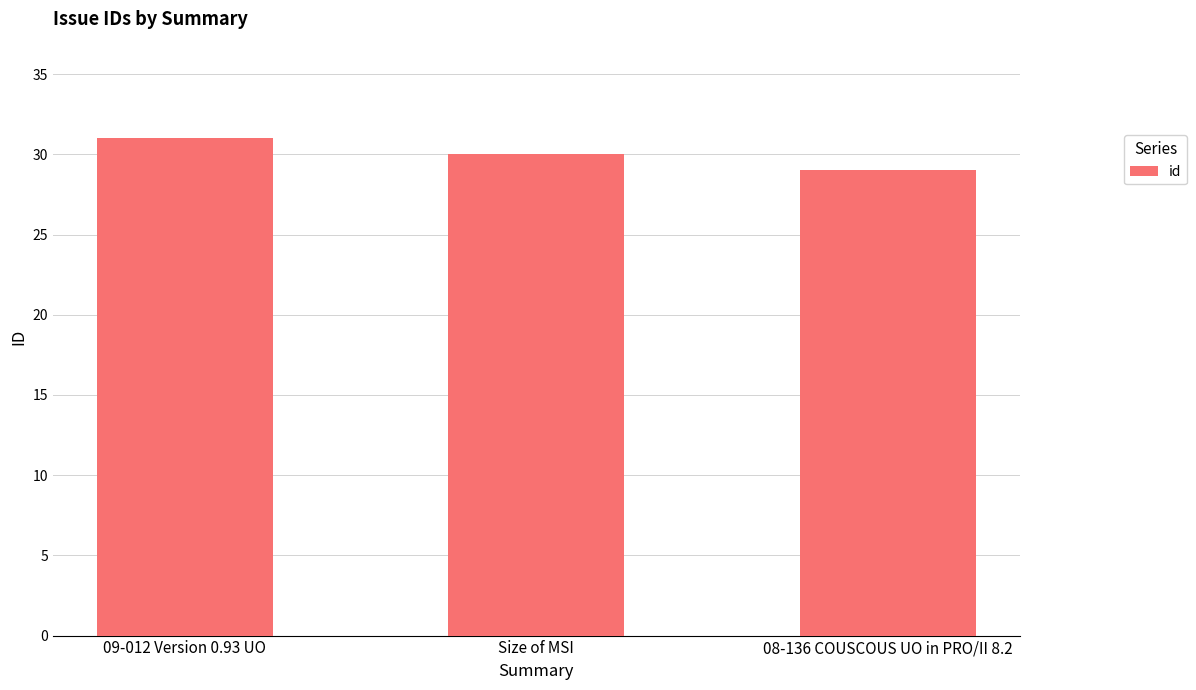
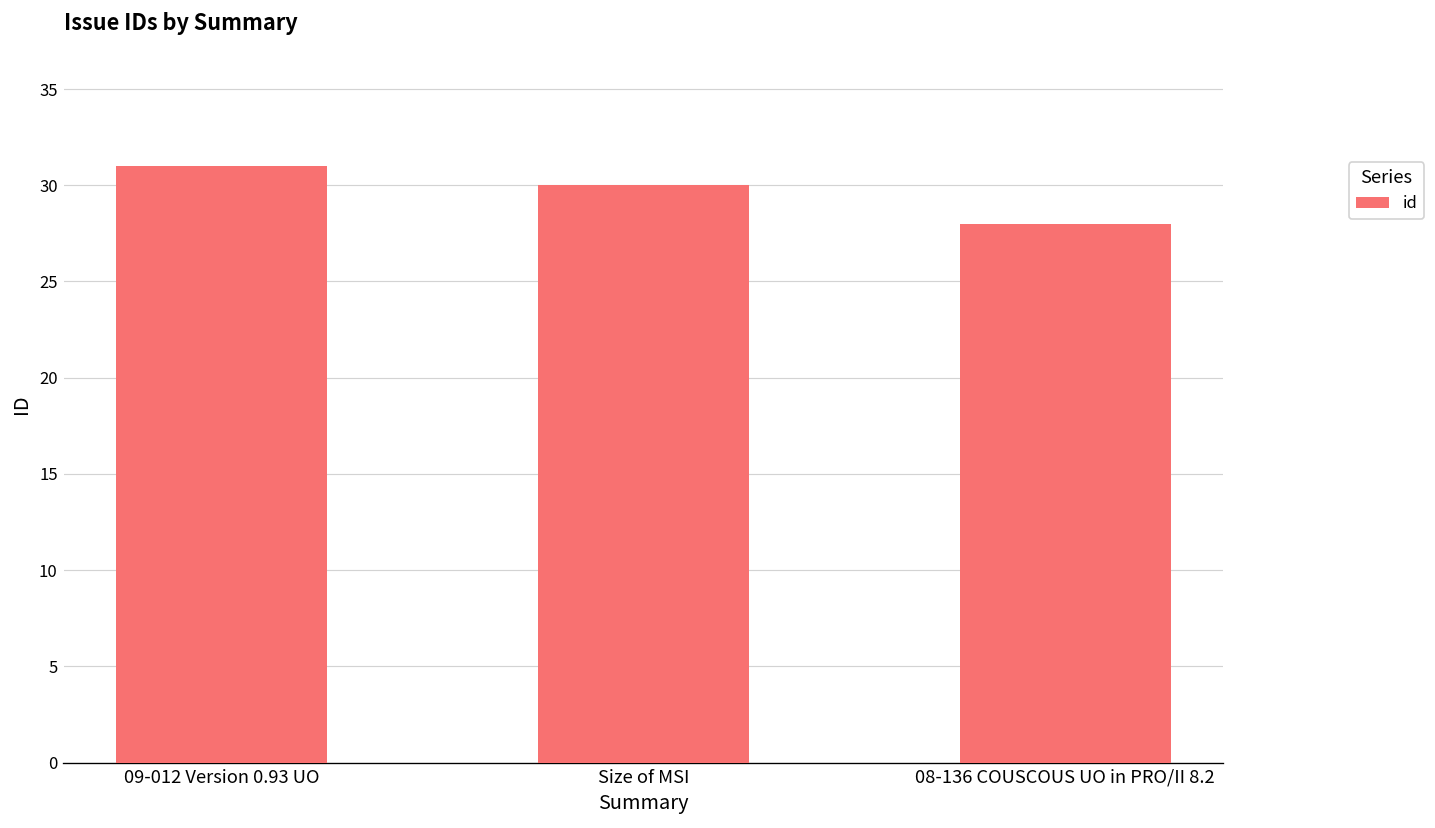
08-136 COUSCOUS UO in PRO/II 8.2: 29 -> 28
